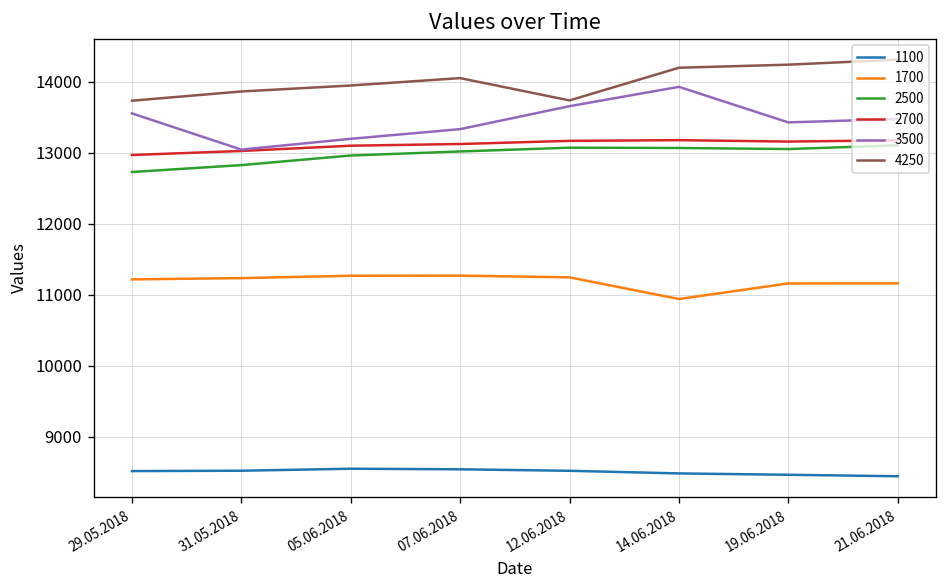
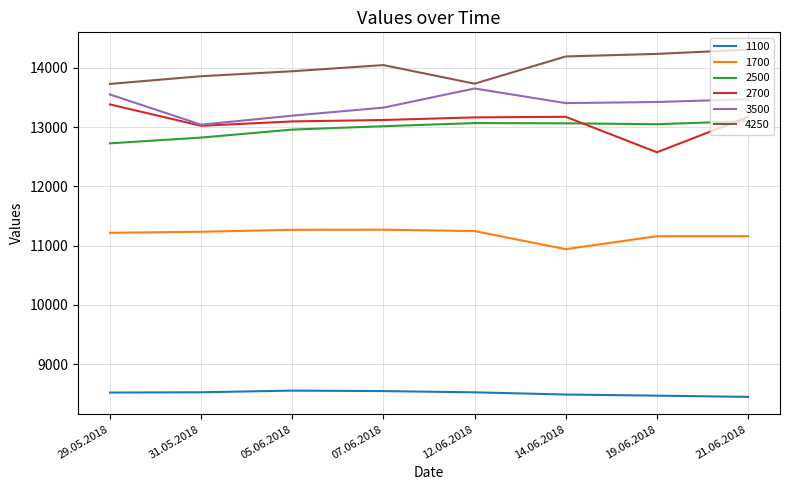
2700, 29.05.2018: 13000 -> 13400
3500, 14.06.2018: 13900 -> 13400
2700, 19.06.2018: 13200 -> 12600
